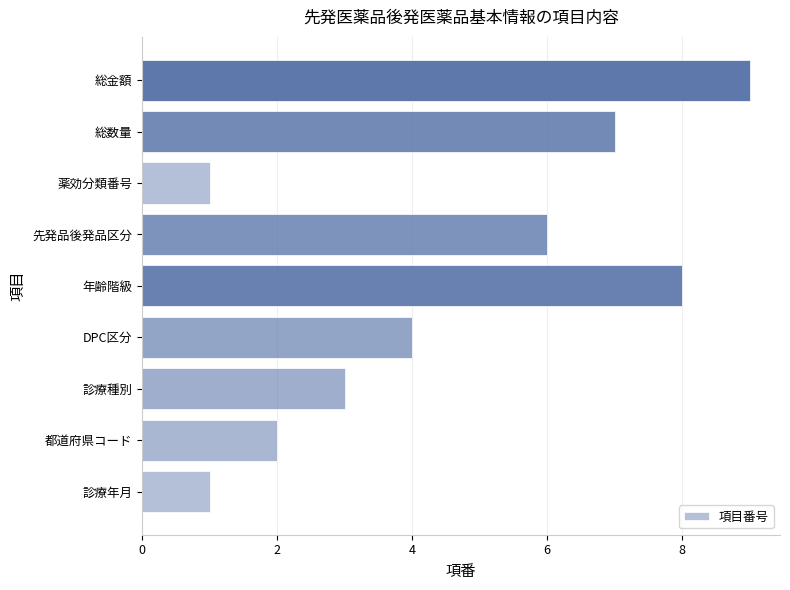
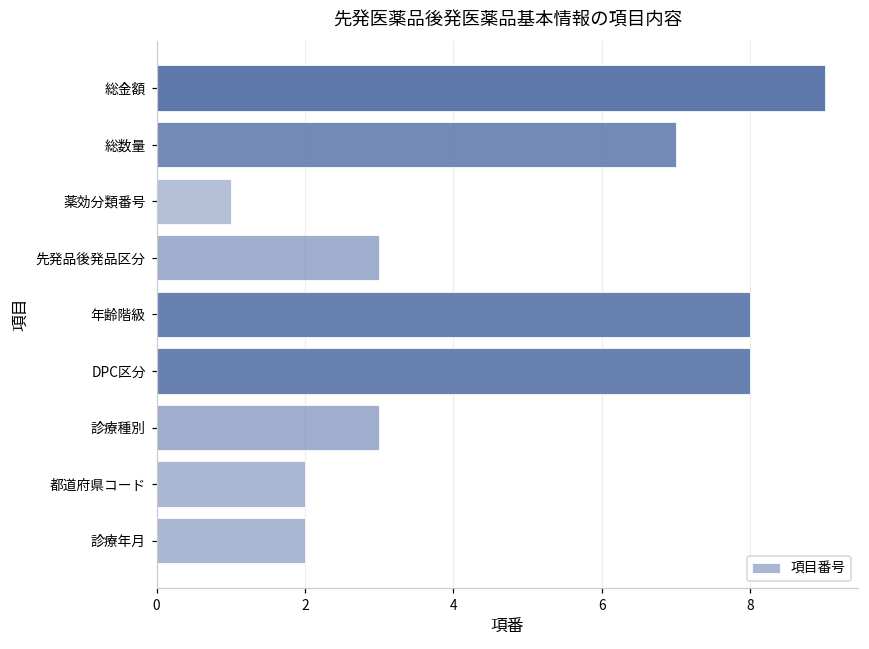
先発品後発品区分: 6 -> 3
DPC区分: 4 -> 8
診療年月: 1 -> 2
